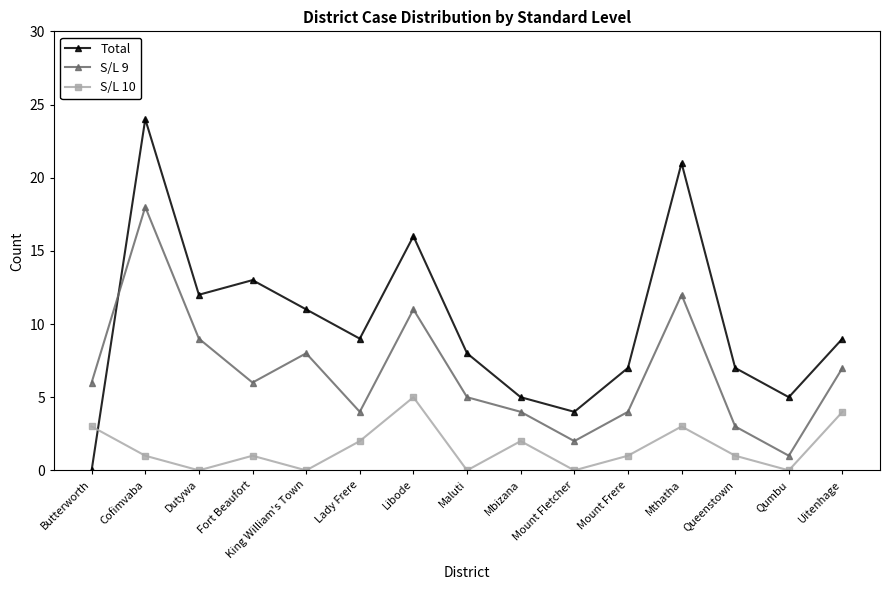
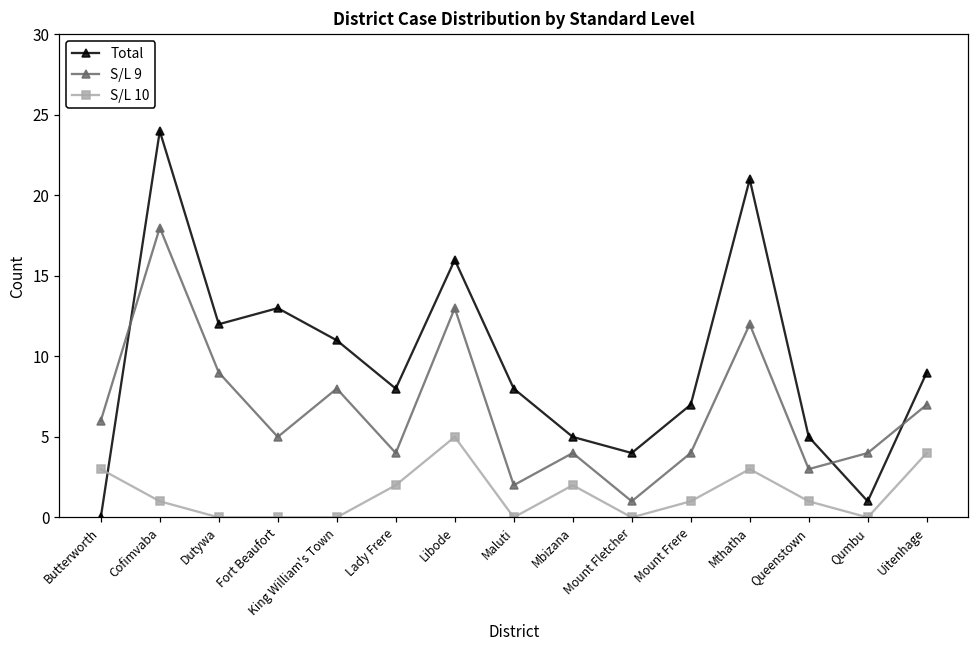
S/L 9, Fort Beaufort: 6 -> 5
S/L 10, Fort Beaufort: 1 -> 0
Total, Lady Frere: 9 -> 8
S/L 9, Libode: 11 -> 13
S/L 9, Maluti: 5 -> 2
S/L 9, Mount Fletcher: 2 -> 1
Total, Queenstown: 7 -> 5
Total, Qumbu: 5 -> 1
S/L 9, Qumbu: 1 -> 4
